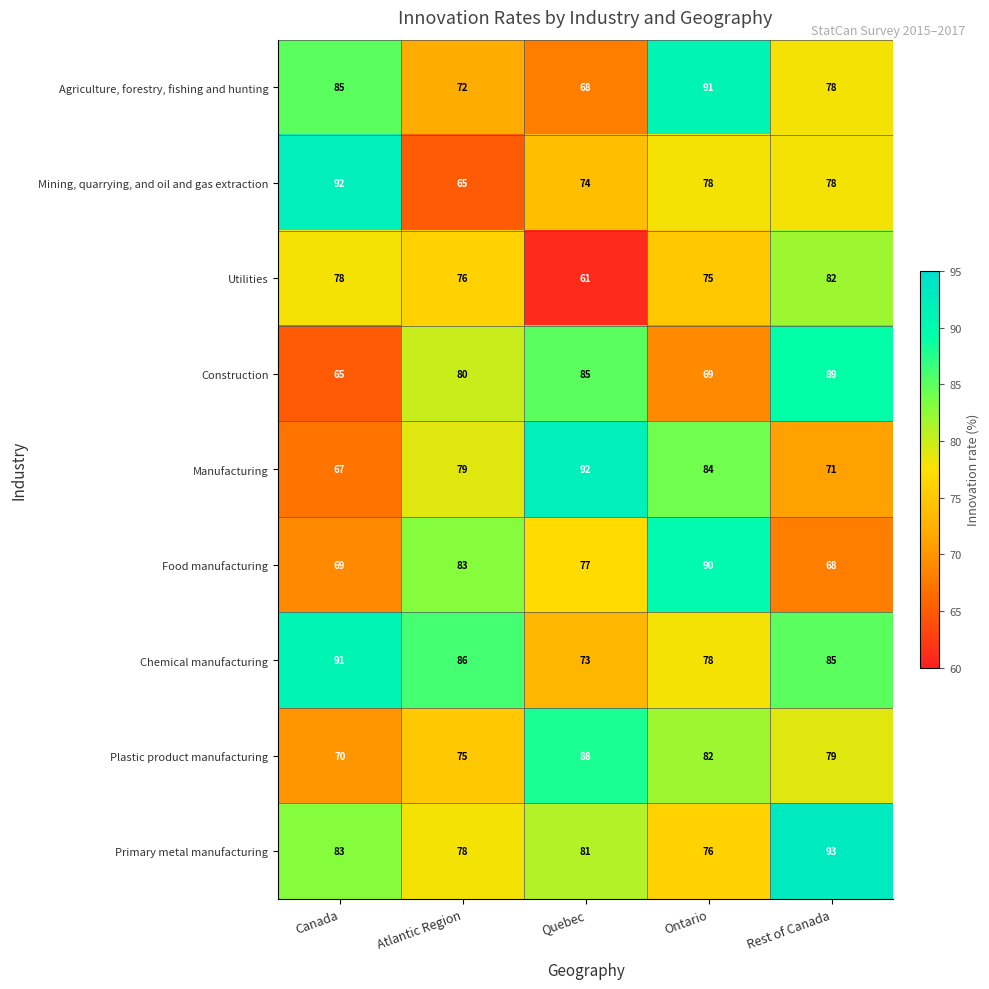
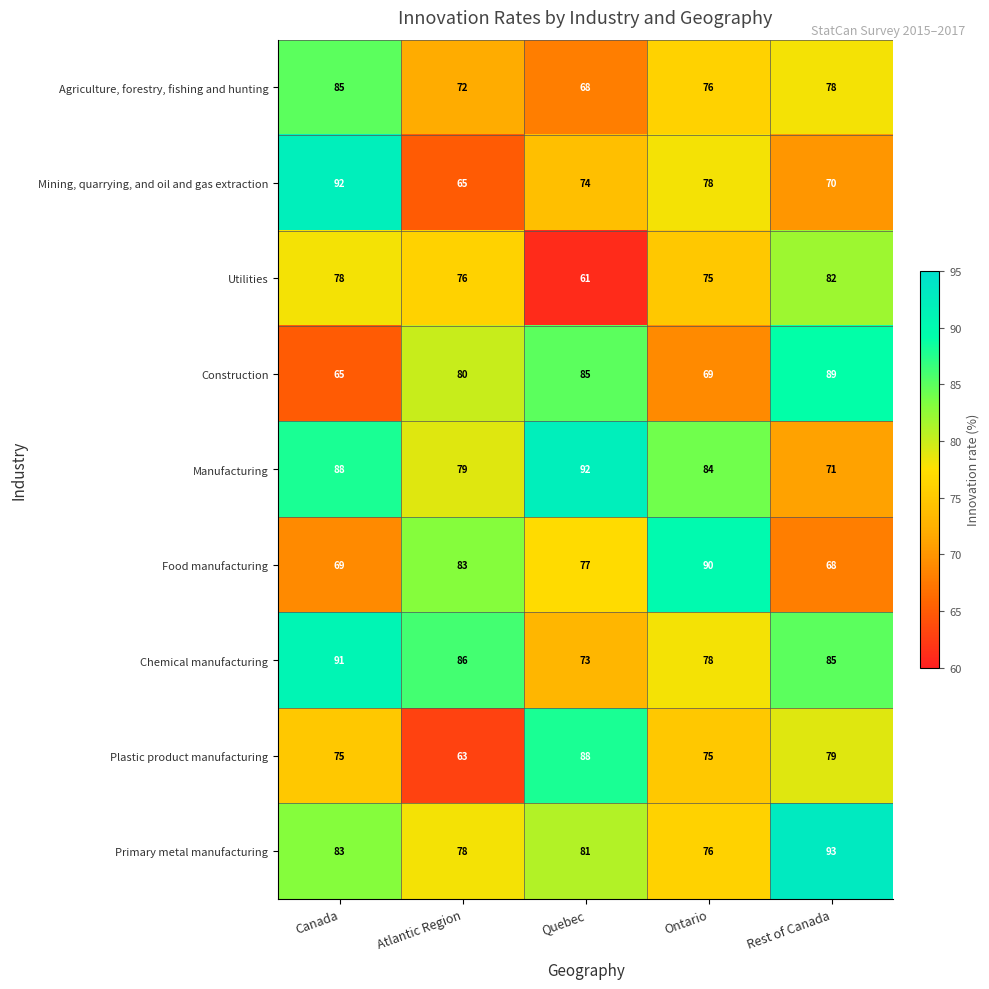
Agriculture, forestry, fishing and hunting, Ontario: 91 -> 76
Mining, quarrying, and oil and gas extraction, Rest of Canada: 78 -> 70
Manufacturing, Canada: 67 -> 88
Plastic product manufacturing, Canada: 70 -> 75
Plastic product manufacturing, Atlantic Region: 75 -> 63
Plastic product manufacturing, Ontario: 82 -> 75
